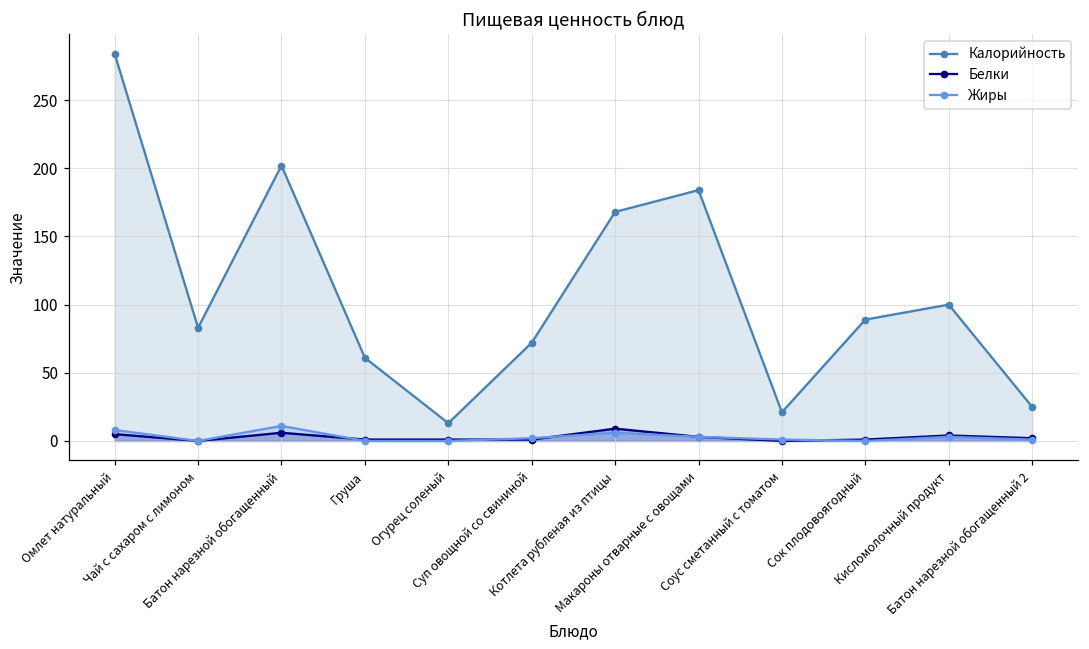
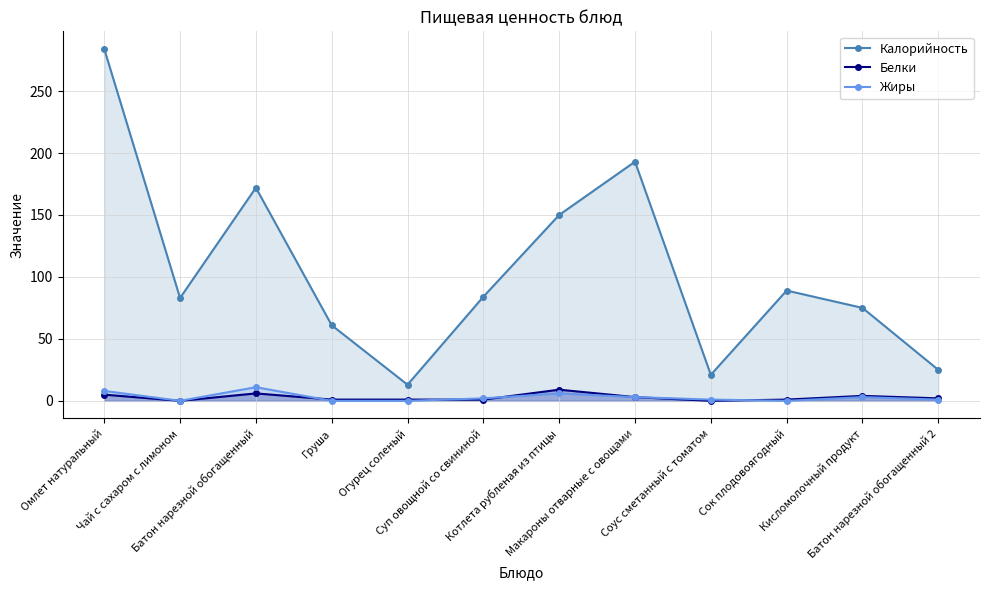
Калорийность, Батон нарезной обогащенный: 202 -> 172
Калорийность, Суп овощной со свининой: 72 -> 84
Калорийность, Котлета рубленая из птицы: 168 -> 150
Калорийность, Макароны отварные с овощами: 184 -> 193
Калорийность, Кисломолочный продукт: 100 -> 75
